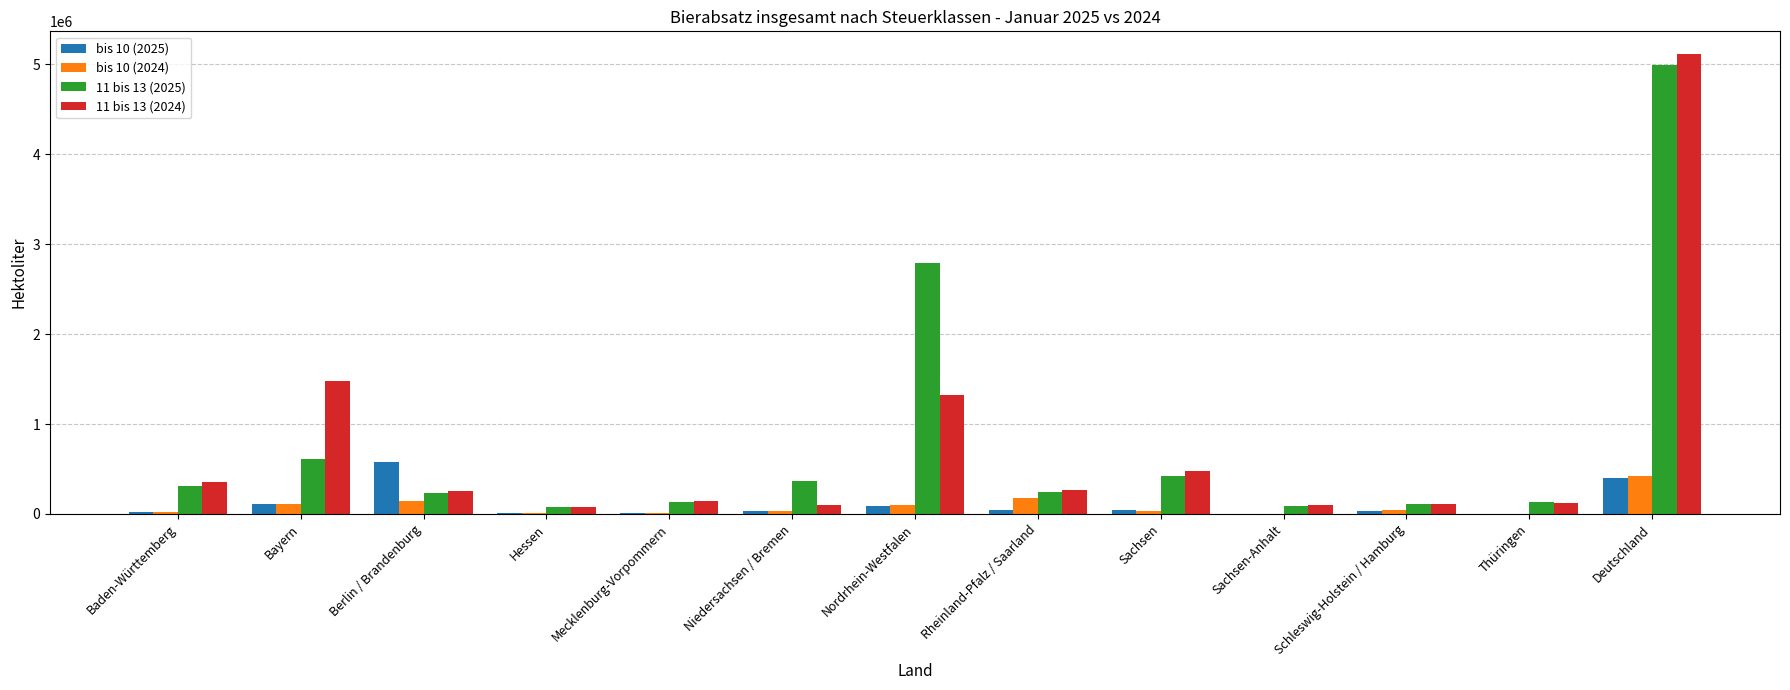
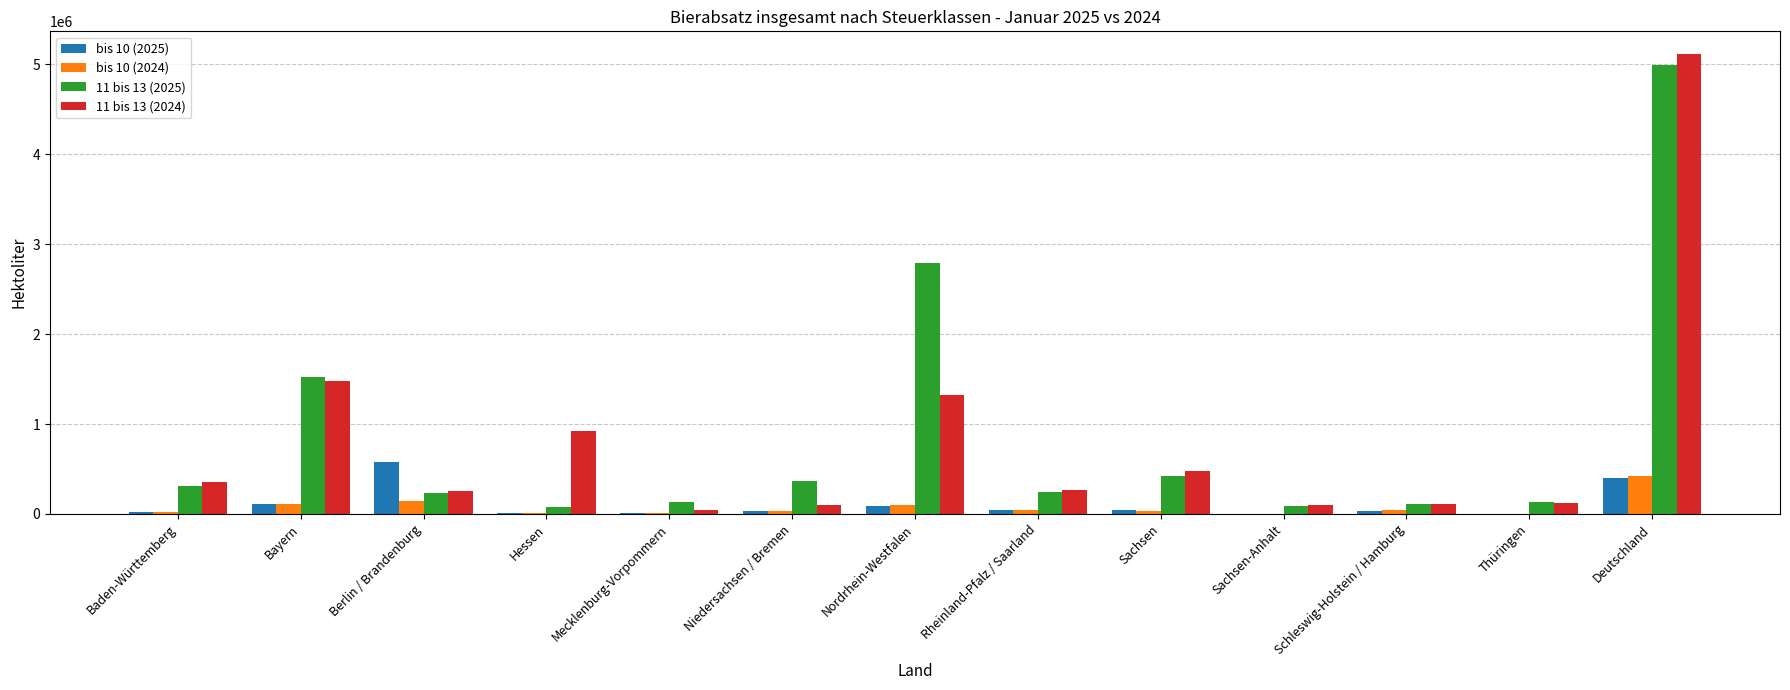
11 bis 13 (2025), Bayern: 600000 -> 1500000
11 bis 13 (2024), Hessen: 100000 -> 900000
11 bis 13 (2024), Mecklenburg-Vorpommern: 100000 -> 0
bis 10 (2024), Rheinland-Pfalz / Saarland: 200000 -> 0
